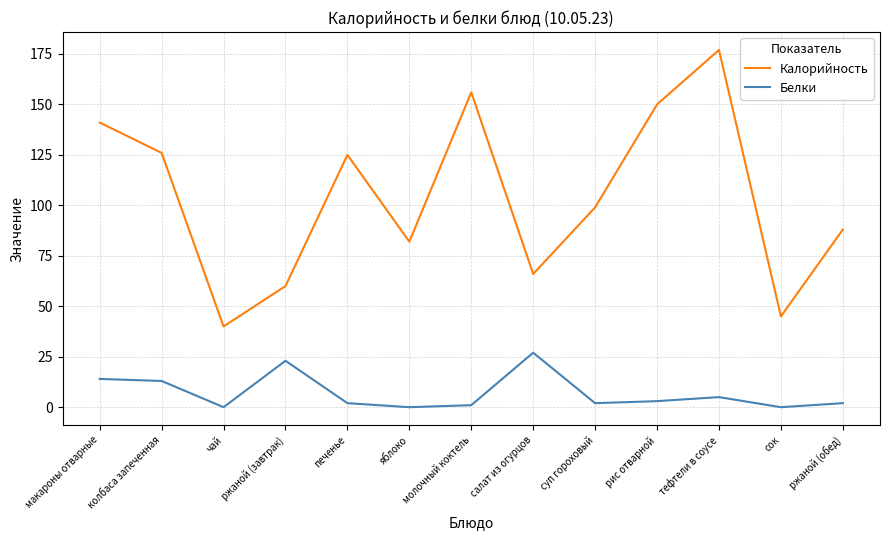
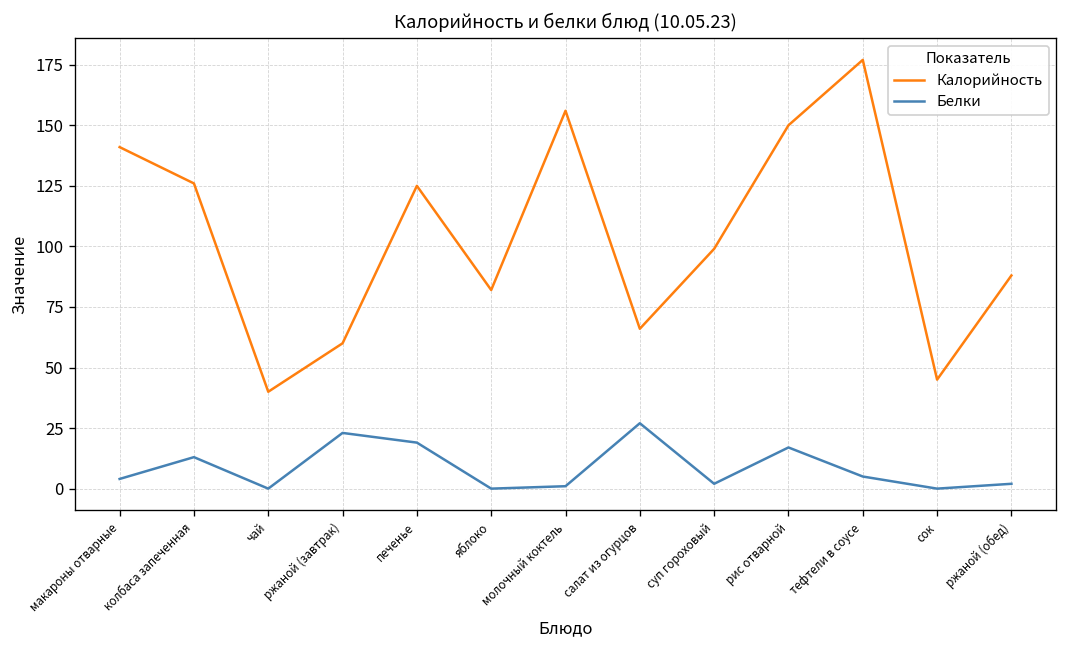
Белки, макароны отварные: 14 -> 4
Белки, печенье: 2 -> 19
Белки, рис отварной: 3 -> 17
